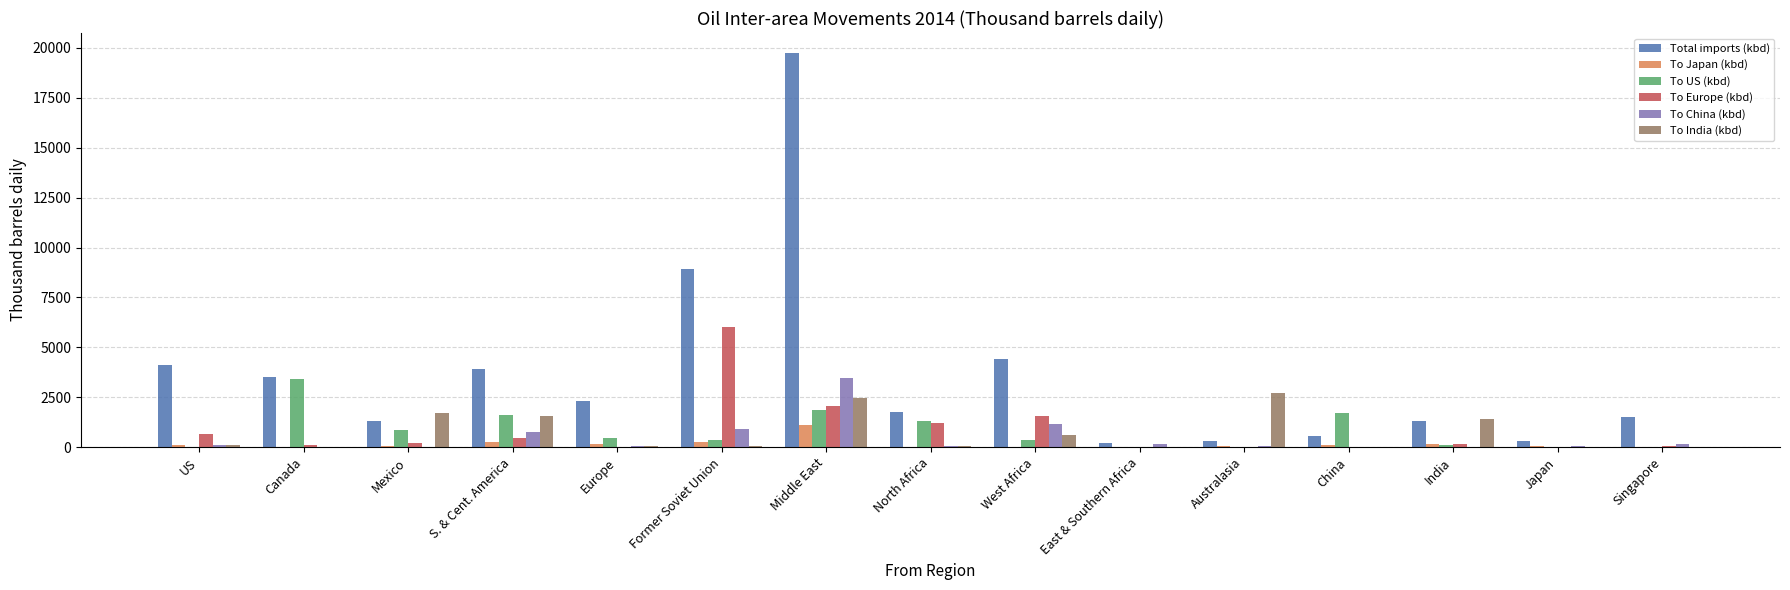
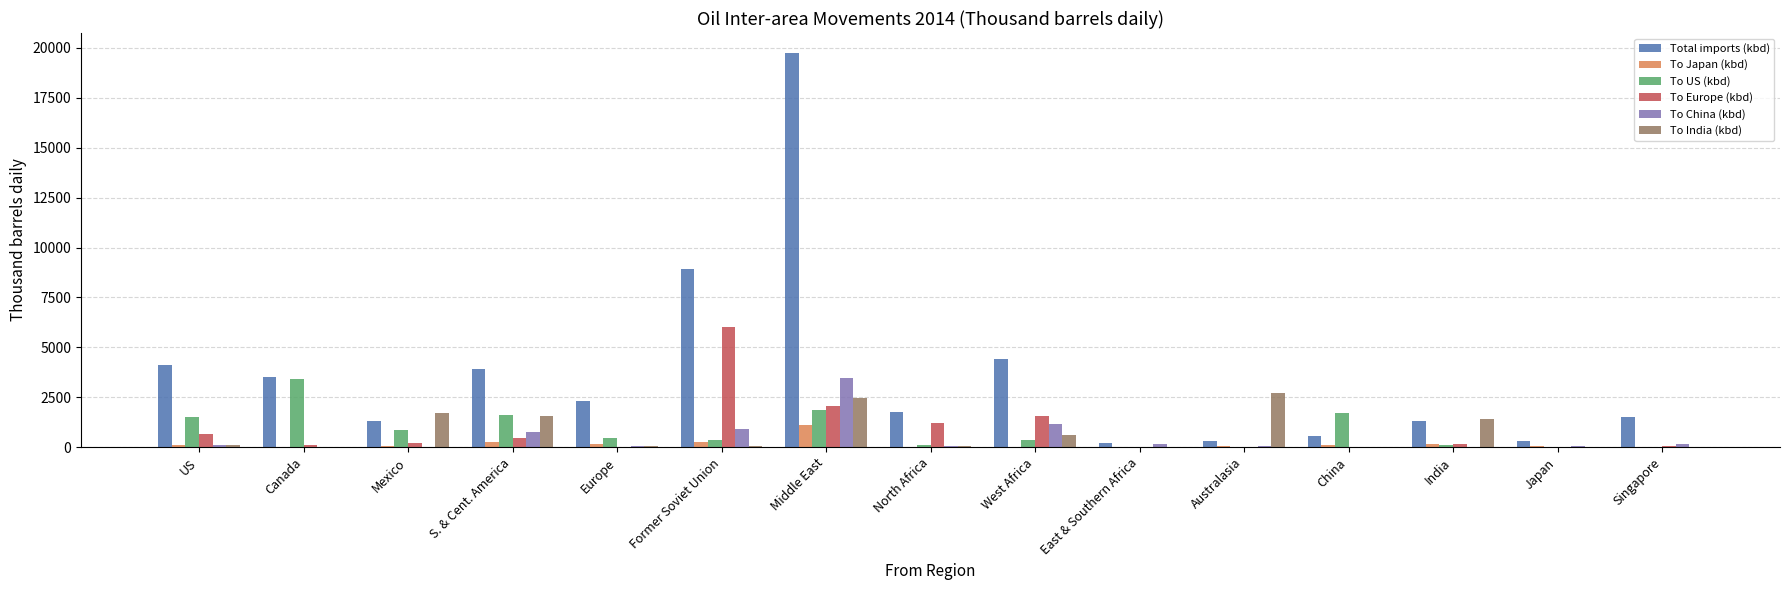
To US (kbd), US: 0 -> 1500
To US (kbd), North Africa: 1300 -> 100
